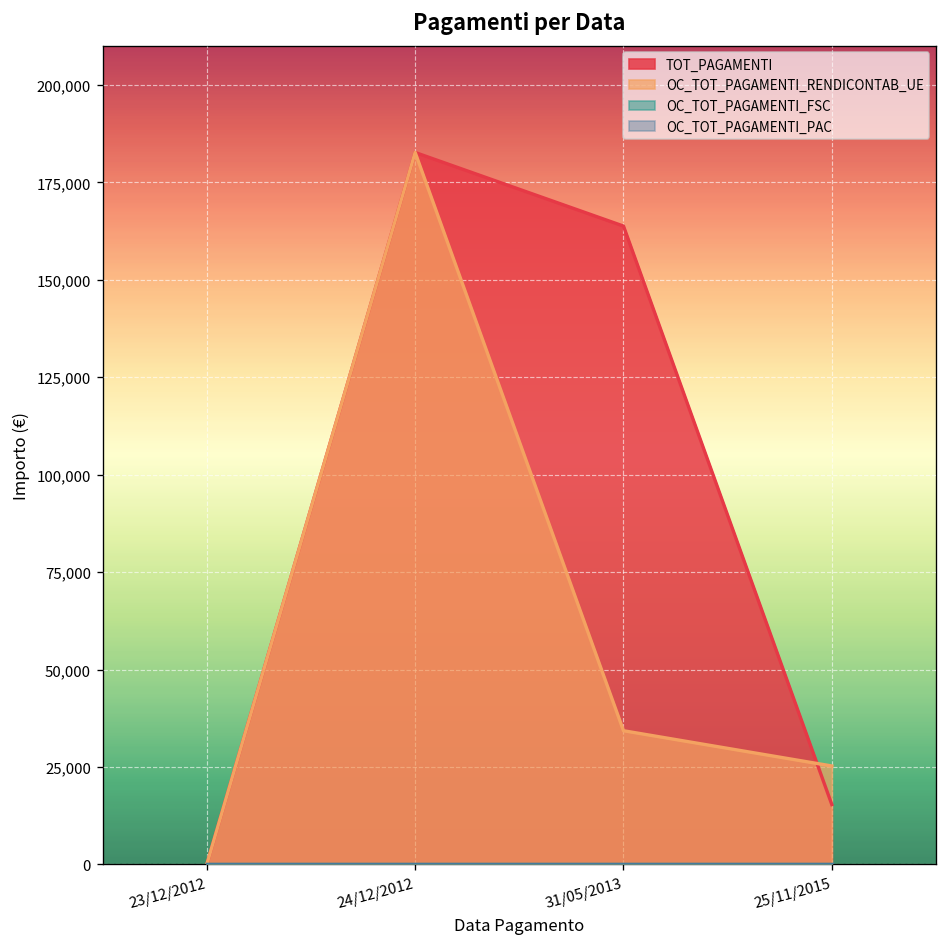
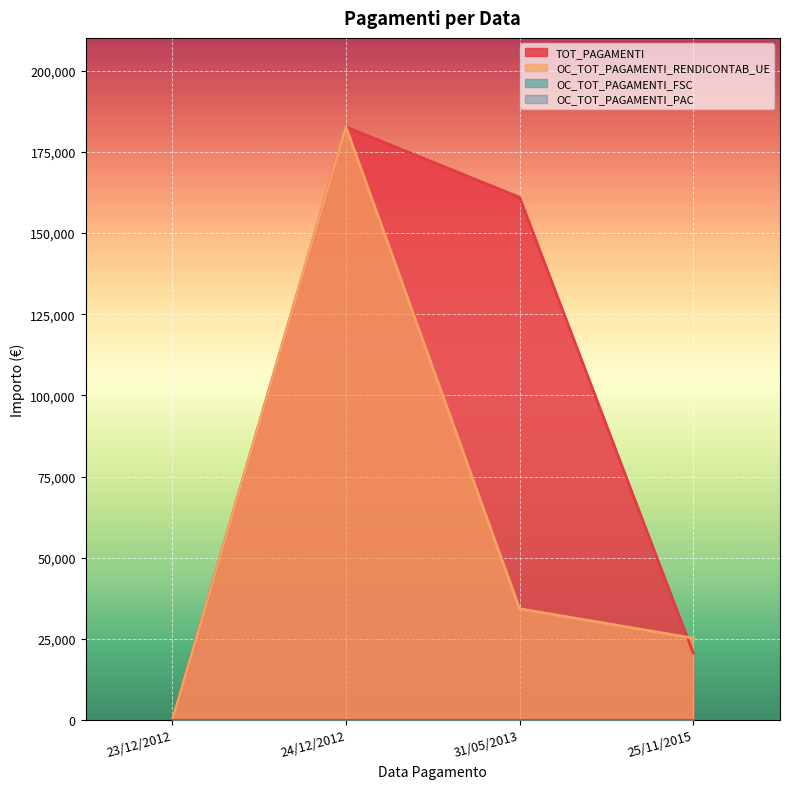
TOT_PAGAMENTI, 31/05/2013: 164,000 -> 161,000
TOT_PAGAMENTI, 25/11/2015: 15,000 -> 21,000
